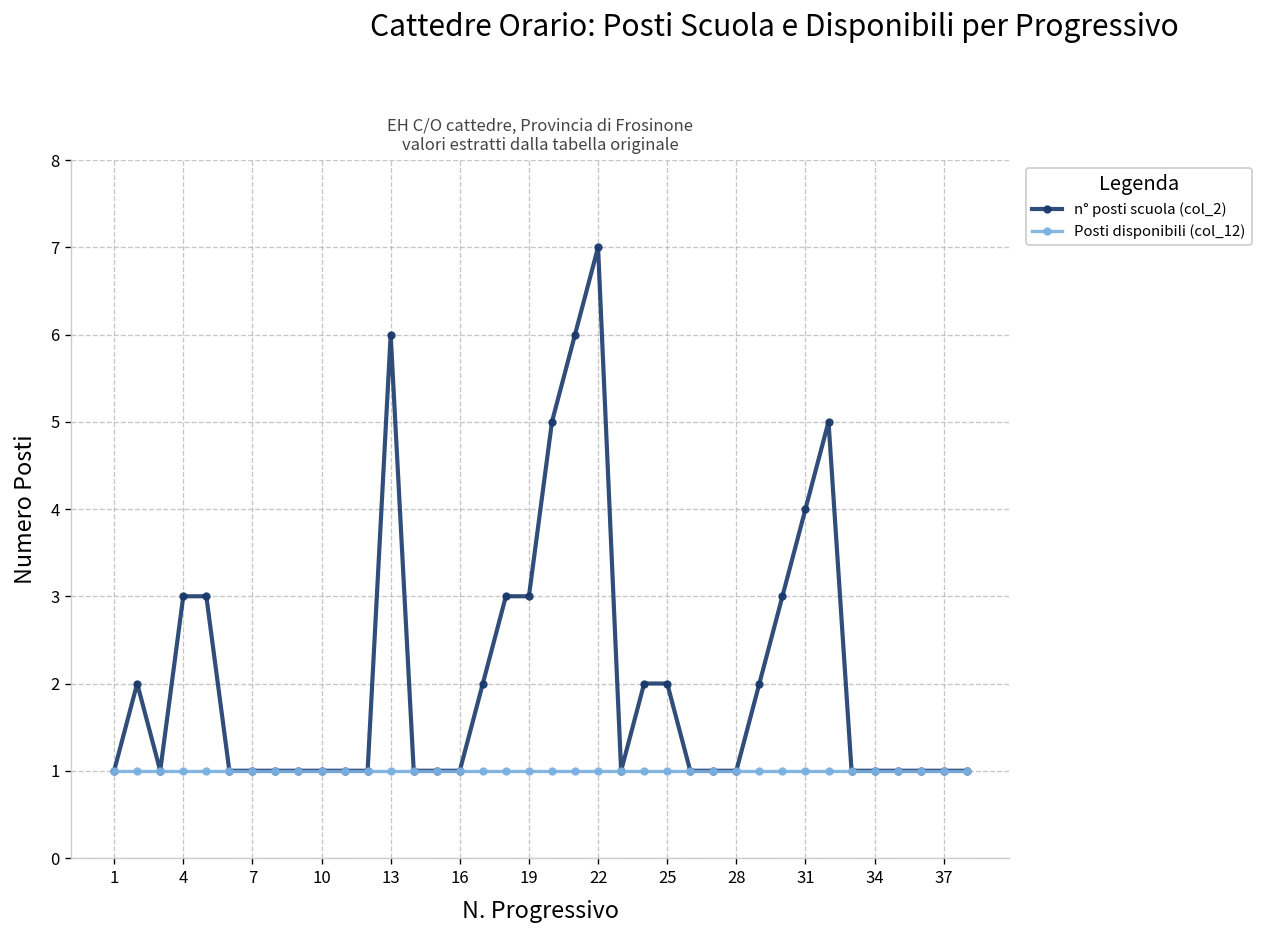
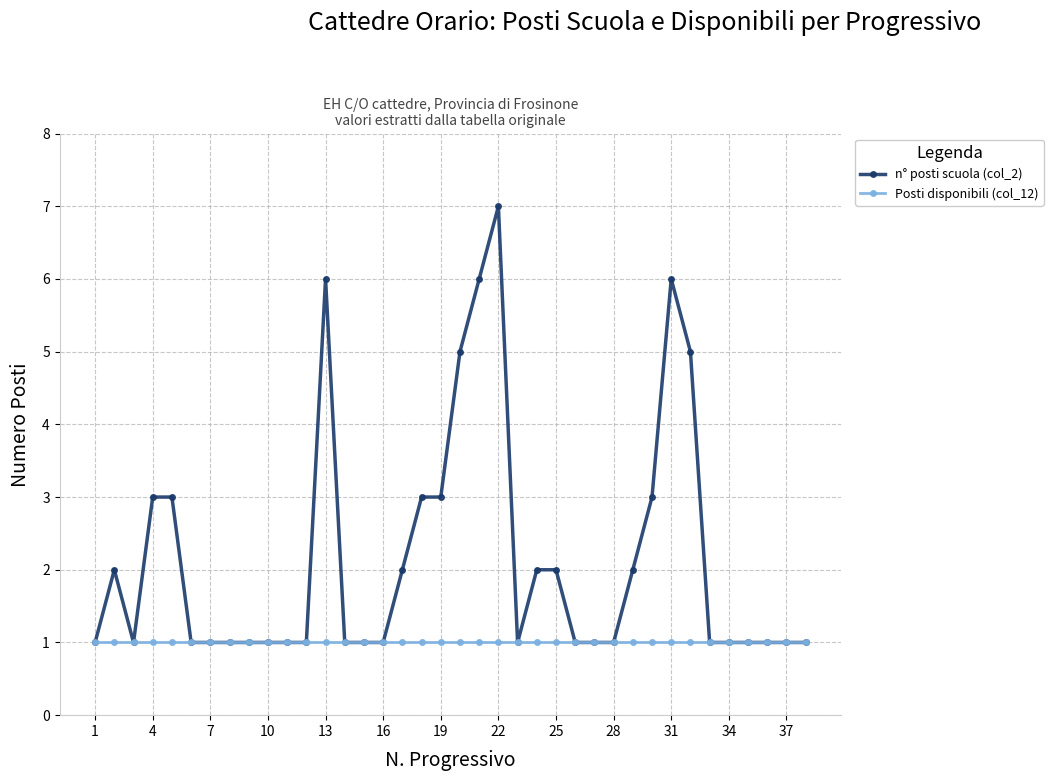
n° posti scuola (col_2), 31: 4 -> 6
